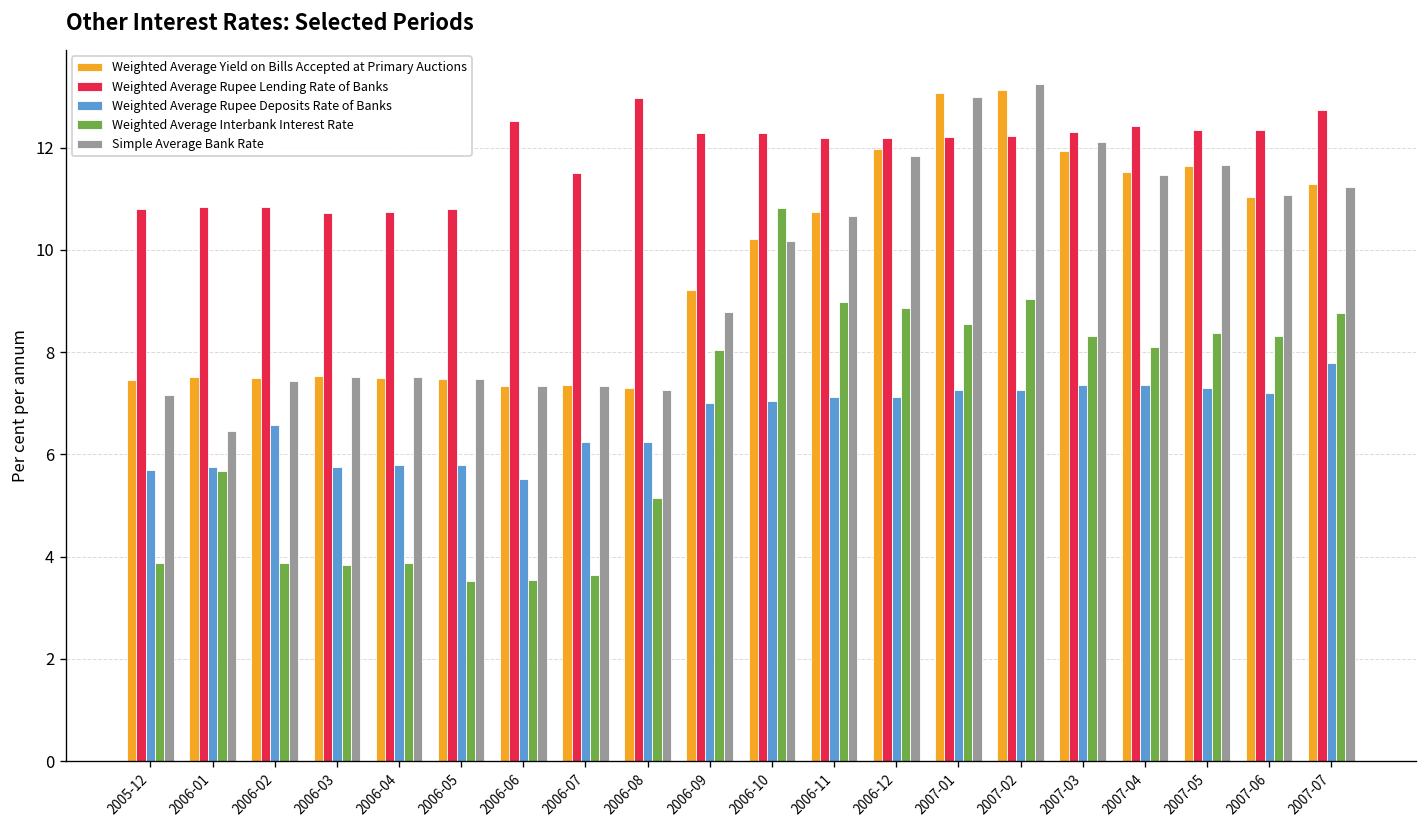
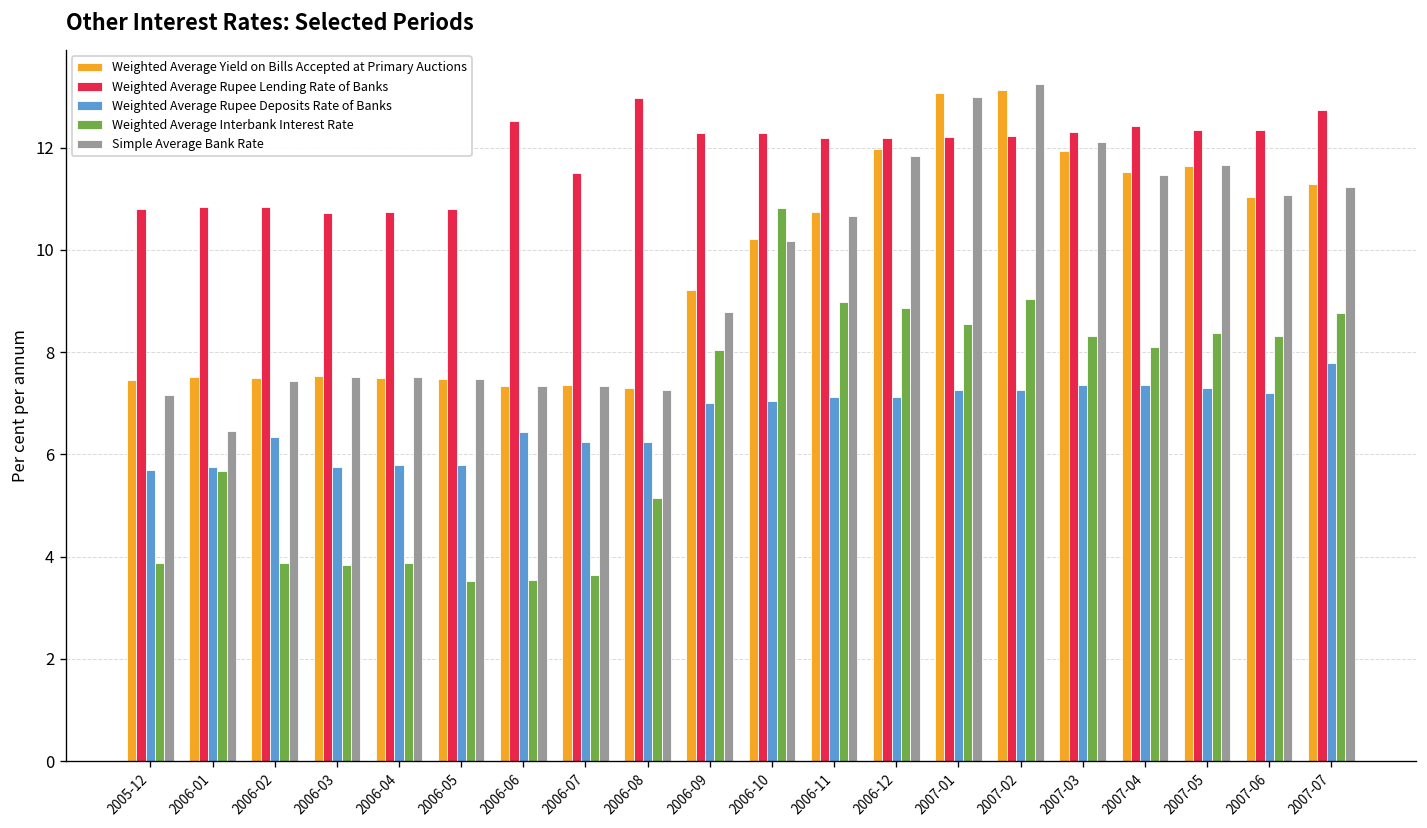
Weighted Average Rupee Deposits Rate of Banks, 2006-02: 6.6 -> 6.3
Weighted Average Rupee Deposits Rate of Banks, 2006-06: 5.5 -> 6.4
